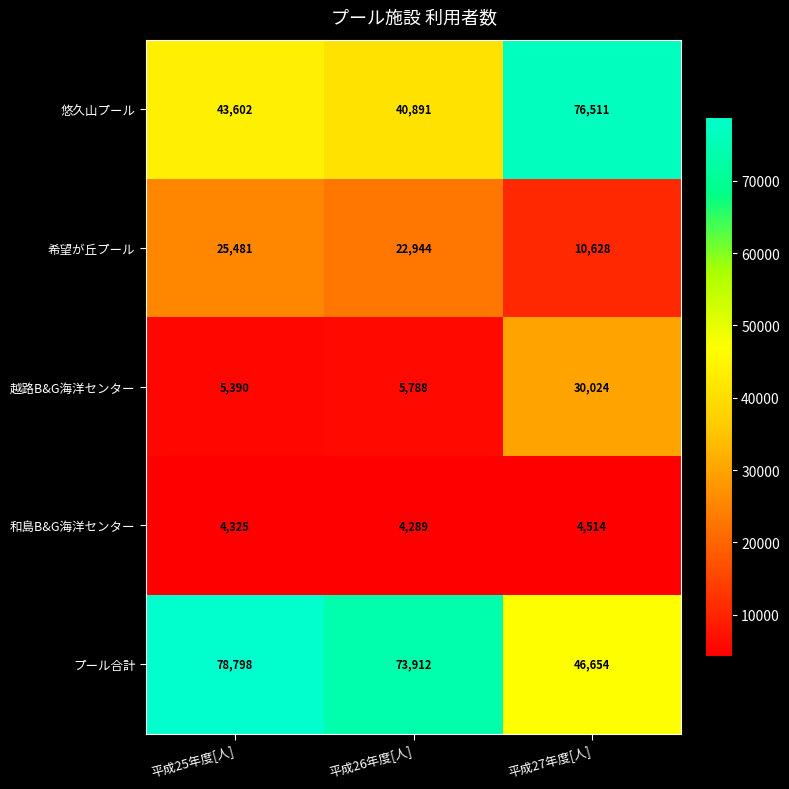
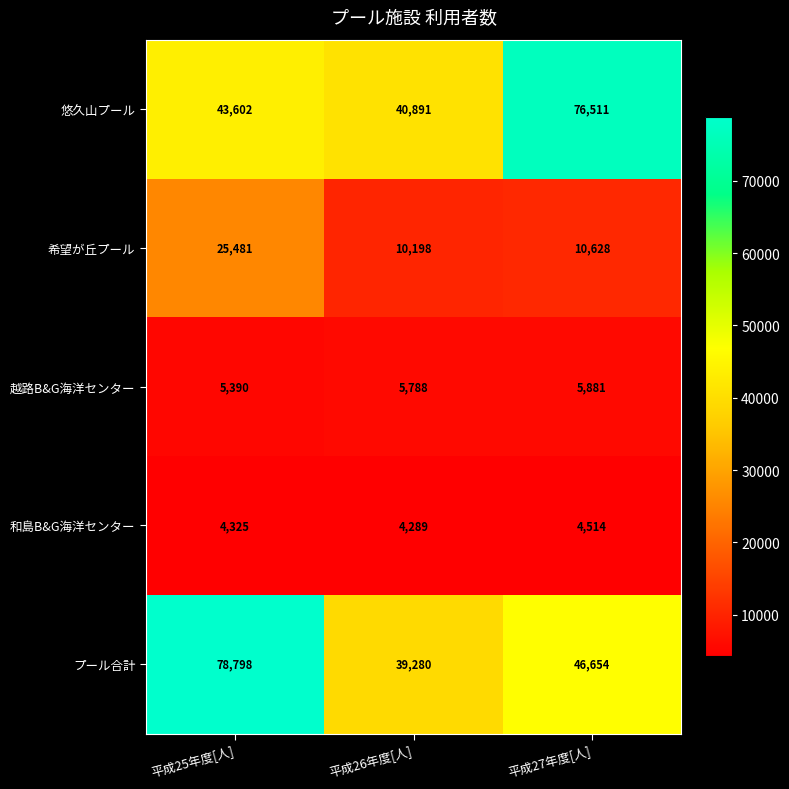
希望が丘プール, 平成26年度[人]: 22,944 -> 10,198
越路B&G海洋センター, 平成27年度[人]: 30,024 -> 5,881
プール合計, 平成26年度[人]: 73,912 -> 39,280
